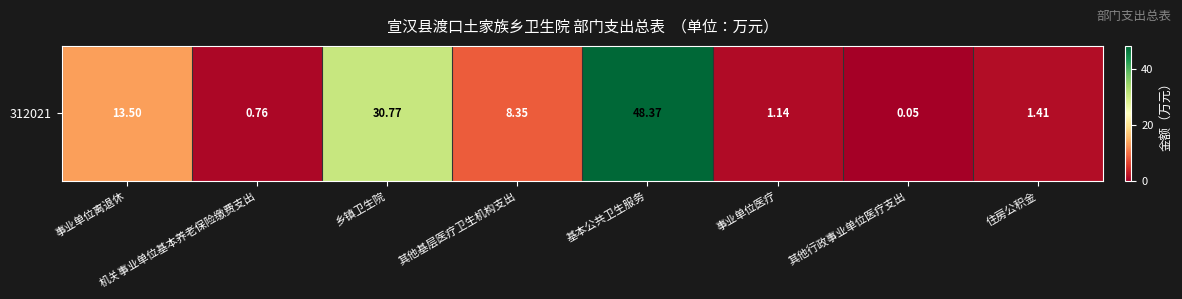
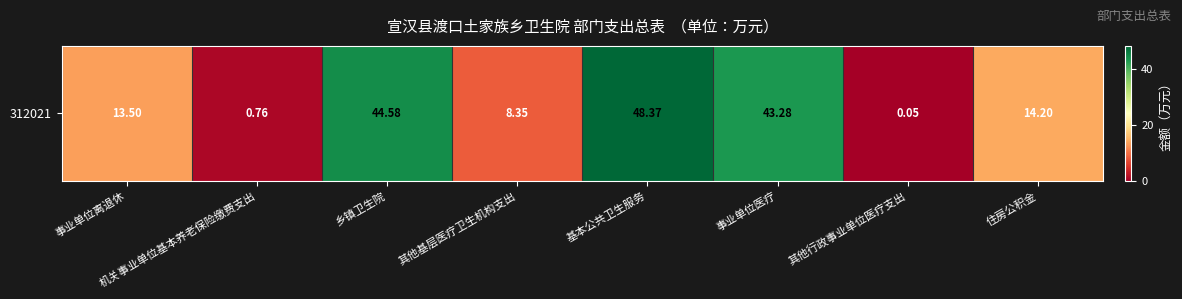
312021, 乡镇卫生院: 30.77 -> 44.58
312021, 事业单位医疗: 1.14 -> 43.28
312021, 住房公积金: 1.41 -> 14.20
